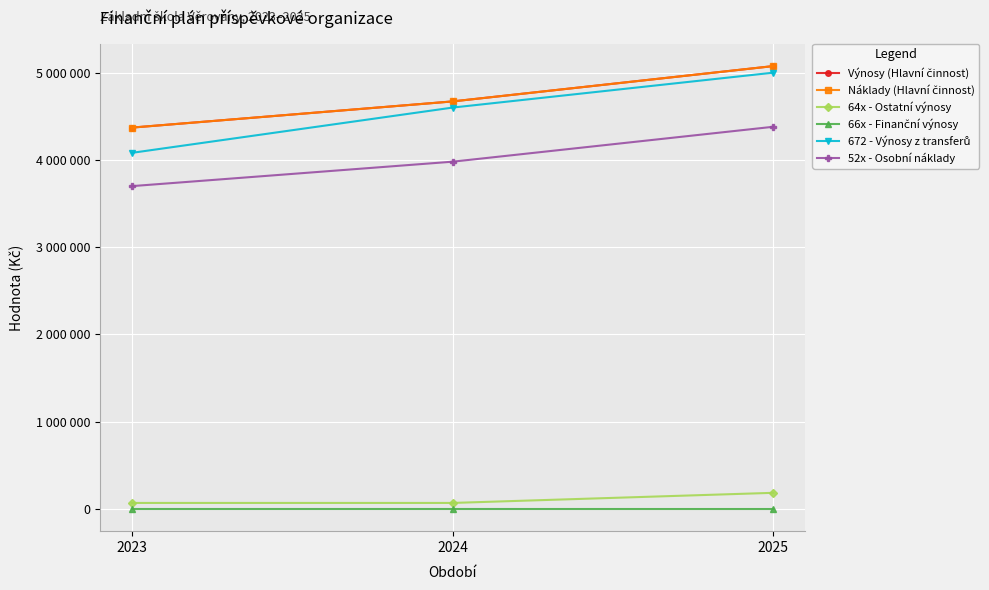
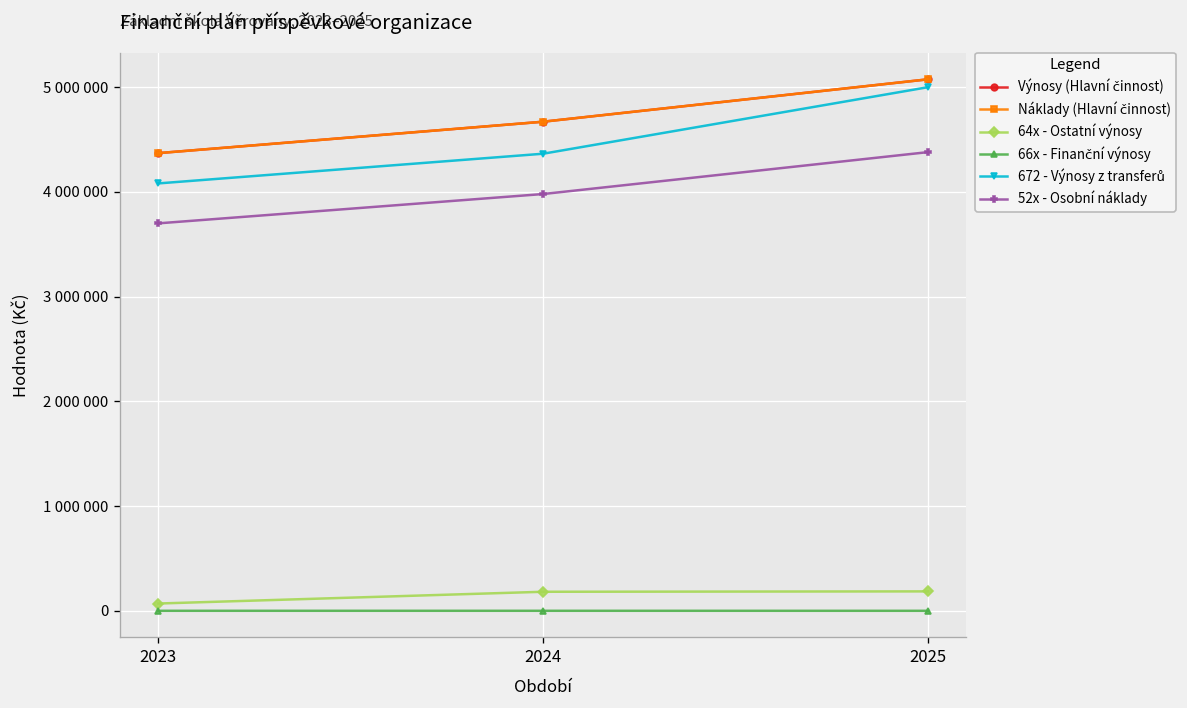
64x - Ostatní výnosy, 2024: 100000 -> 200000
672 - Výnosy z transferů, 2024: 4600000 -> 4400000
